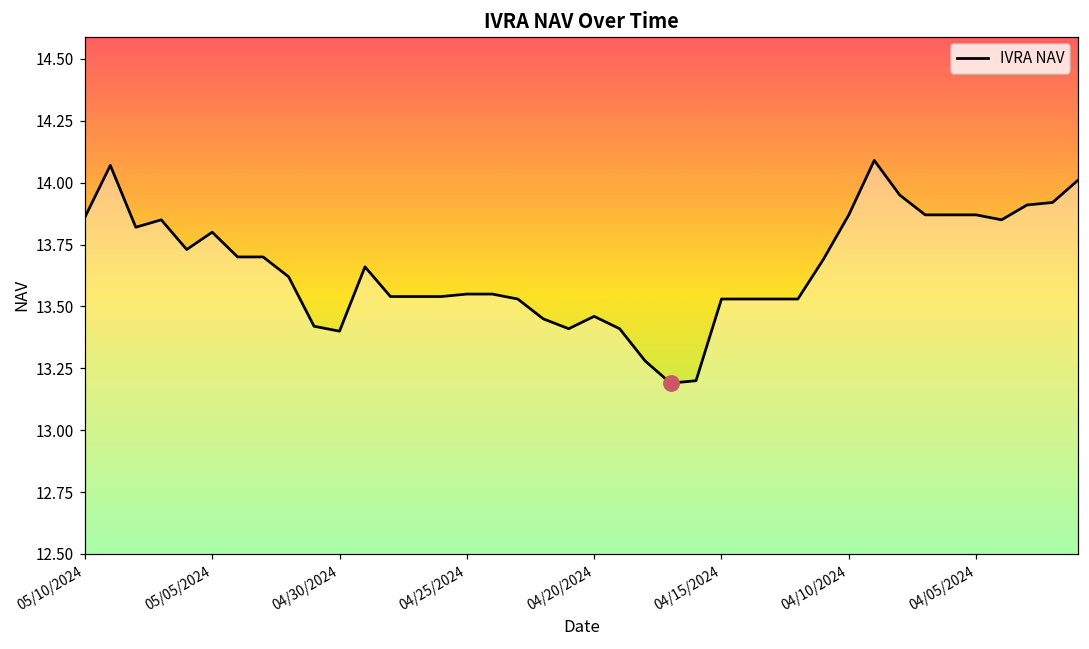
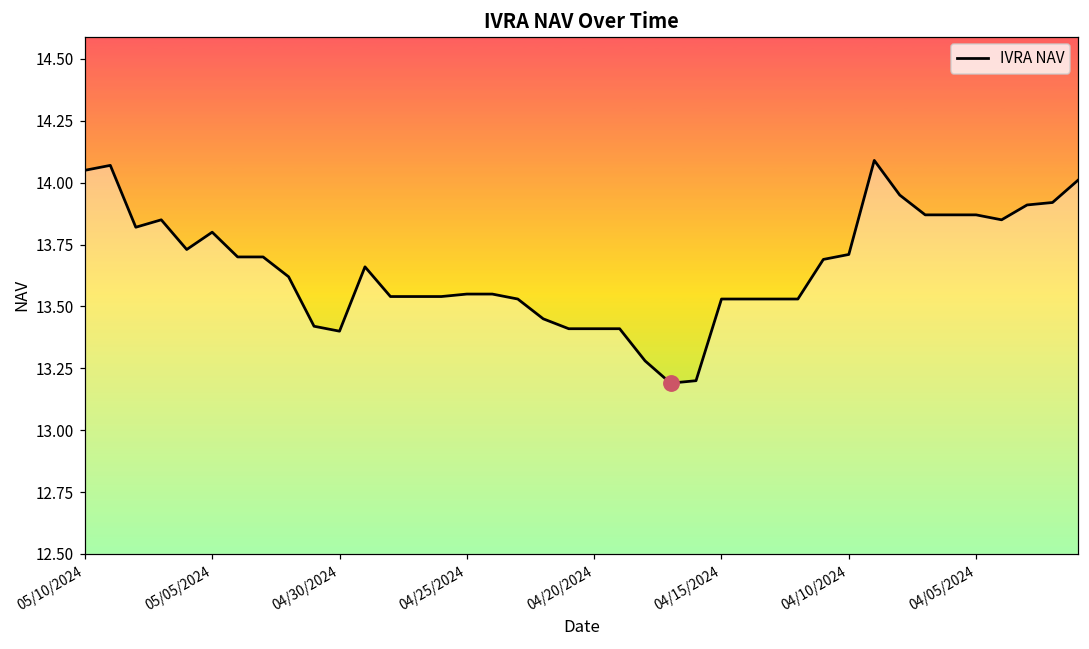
IVRA NAV, 05/10/2024: 13.86 -> 14.05
IVRA NAV, 04/20/2024: 13.46 -> 13.41
IVRA NAV, 04/10/2024: 13.87 -> 13.71
